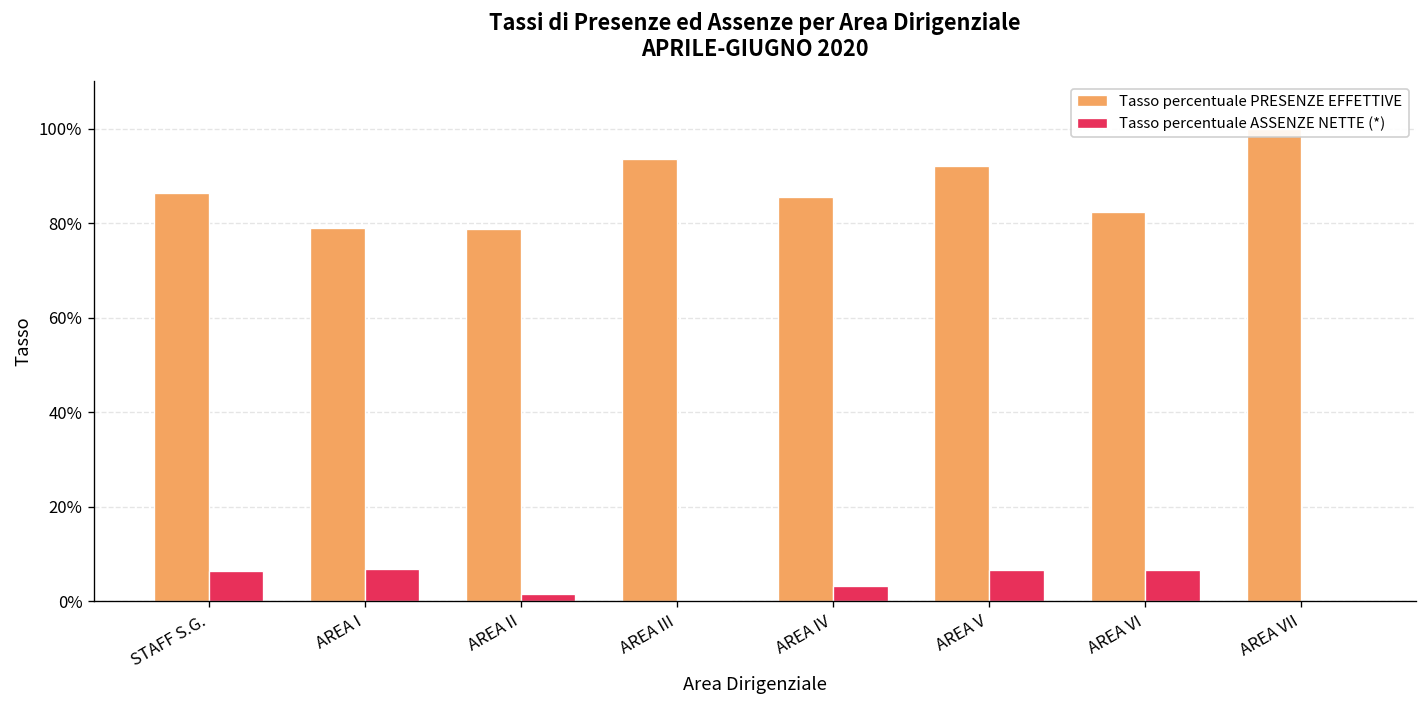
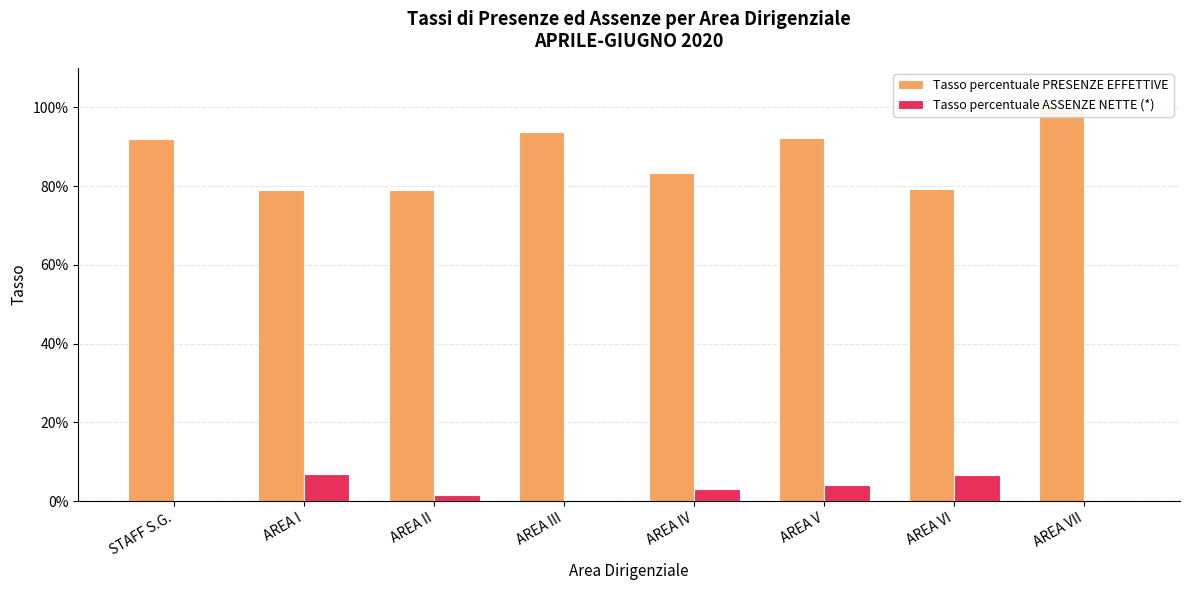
Tasso percentuale PRESENZE EFFETTIVE, STAFF S.G.: 86% -> 92%
Tasso percentuale ASSENZE NETTE (*), STAFF S.G.: 6% -> 0%
Tasso percentuale PRESENZE EFFETTIVE, AREA IV: 86% -> 83%
Tasso percentuale ASSENZE NETTE (*), AREA V: 7% -> 4%
Tasso percentuale PRESENZE EFFETTIVE, AREA VI: 82% -> 79%
